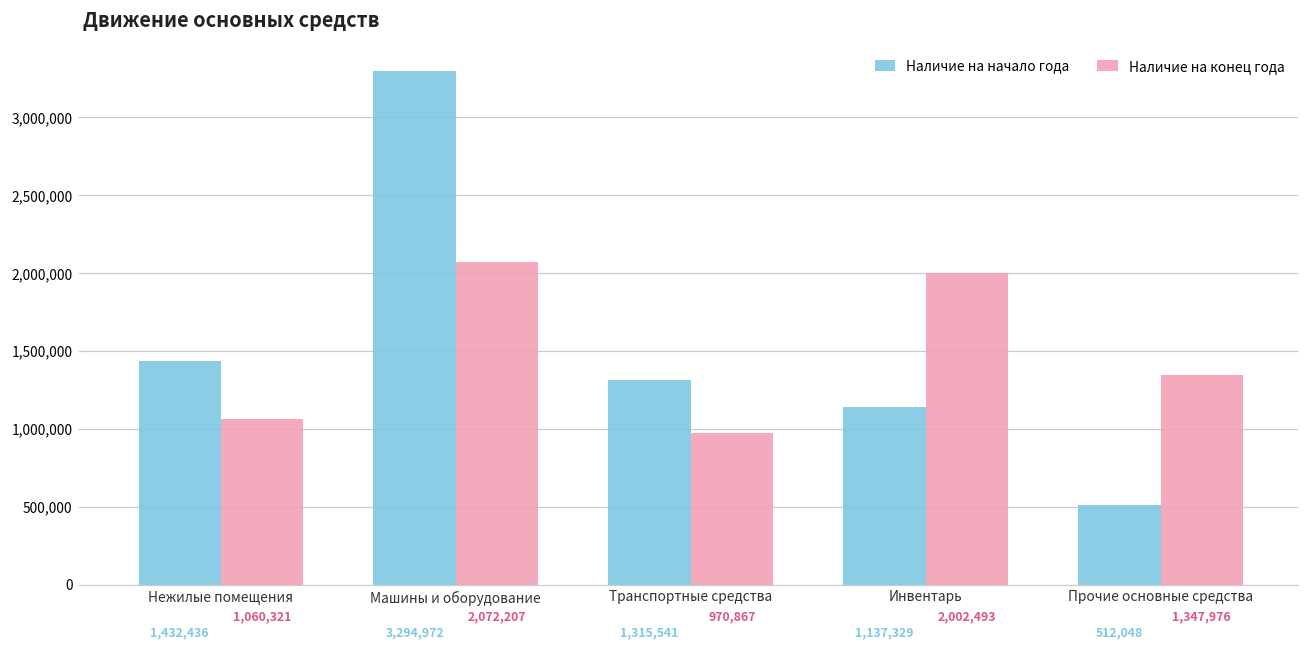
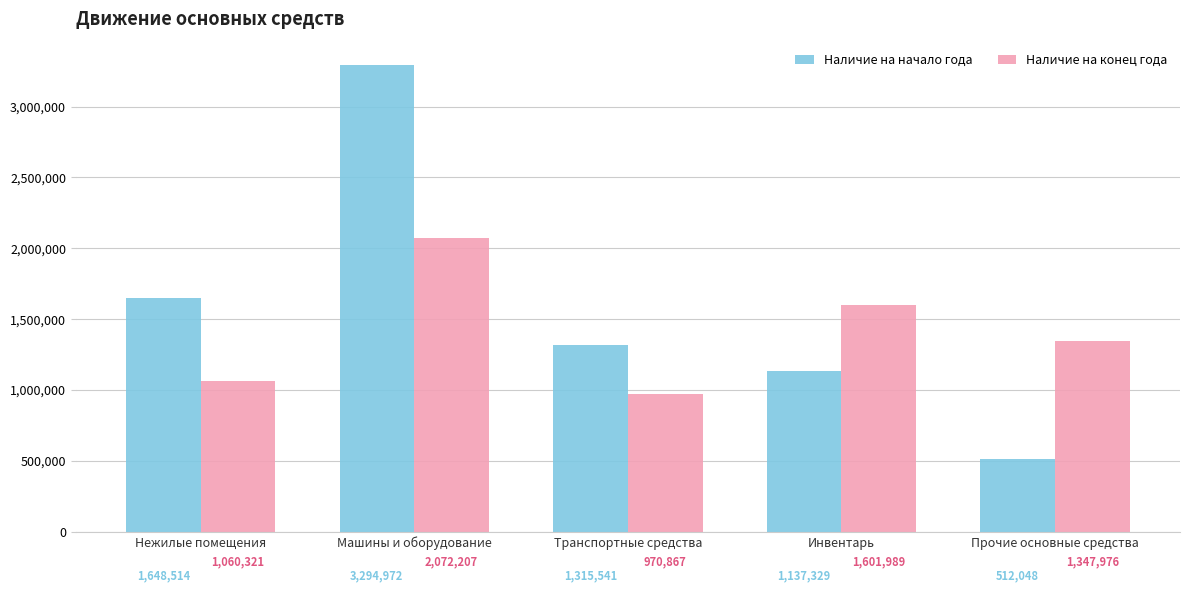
Наличие на начало года, Нежилые помещения: 1,432,436 -> 1,648,514
Наличие на конец года, Инвентарь: 2,002,493 -> 1,601,989
